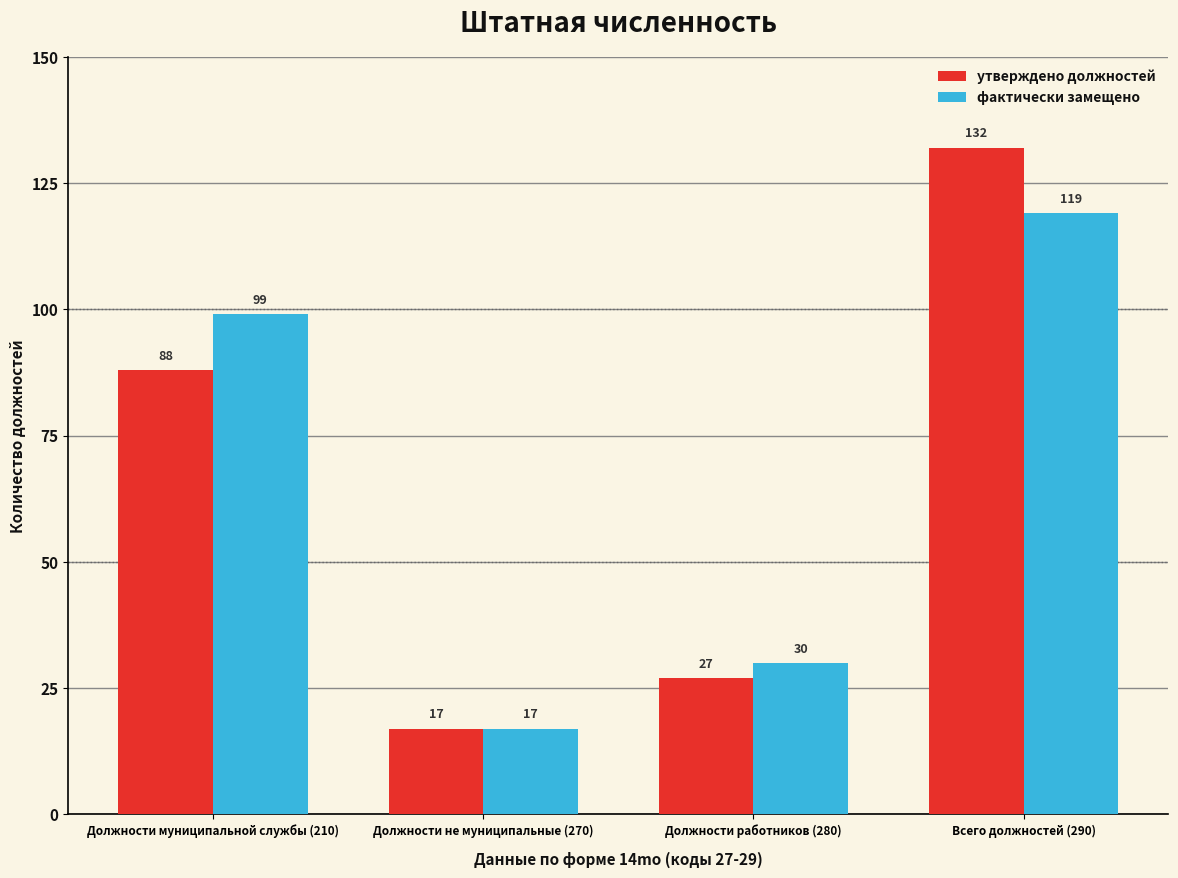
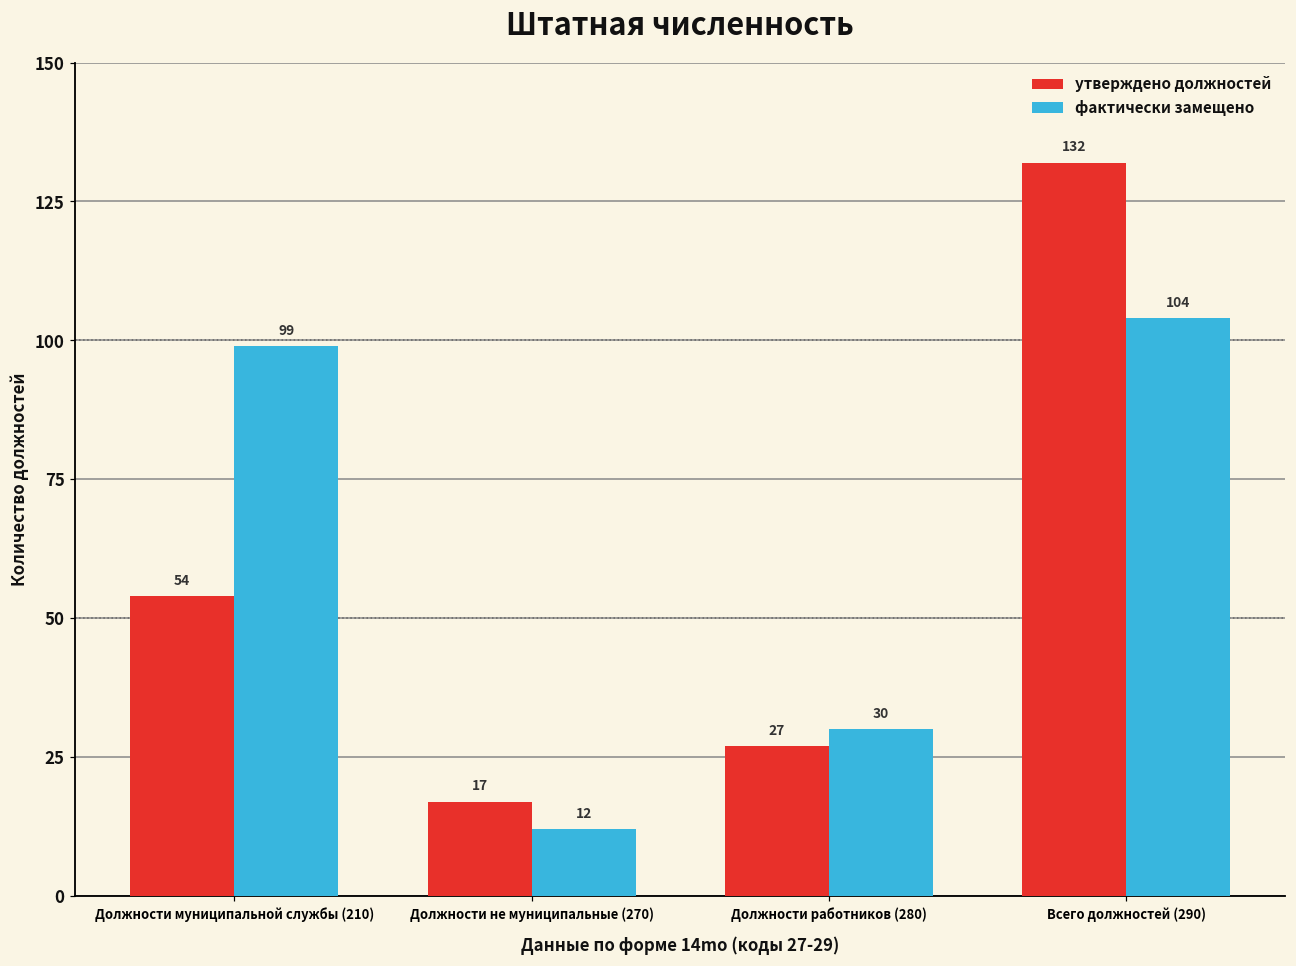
утверждено должностей, Должности муниципальной службы (210): 88 -> 54
фактически замещено, Должности не муниципальные (270): 17 -> 12
фактически замещено, Всего должностей (290): 119 -> 104
